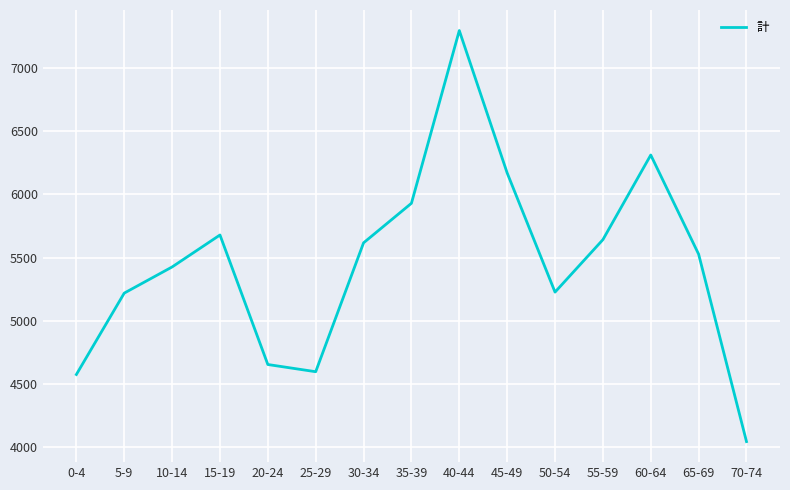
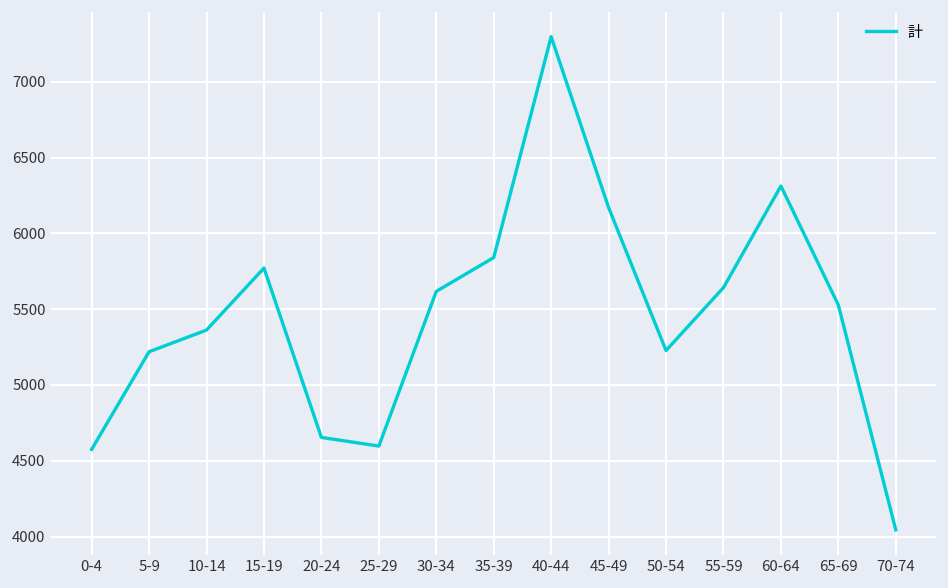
10-14: 5430 -> 5360
15-19: 5680 -> 5770
35-39: 5930 -> 5840
